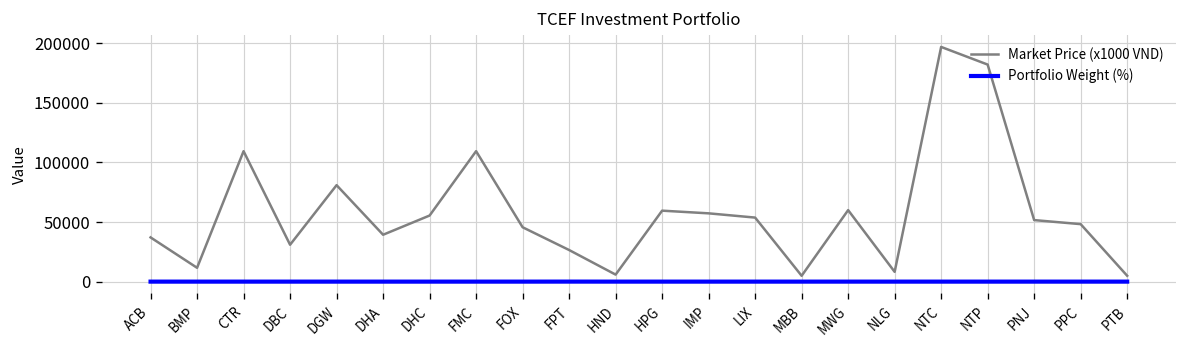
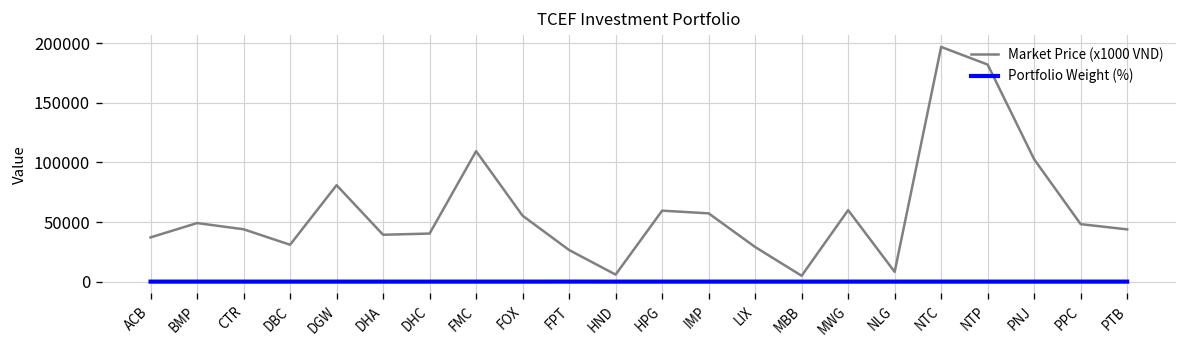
Market Price (x1000 VND), BMP: 10000 -> 50000
Market Price (x1000 VND), CTR: 110000 -> 40000
Market Price (x1000 VND), DHC: 60000 -> 40000
Market Price (x1000 VND), FOX: 50000 -> 60000
Market Price (x1000 VND), LIX: 50000 -> 30000
Market Price (x1000 VND), PNJ: 50000 -> 100000
Market Price (x1000 VND), PTB: 0 -> 40000
